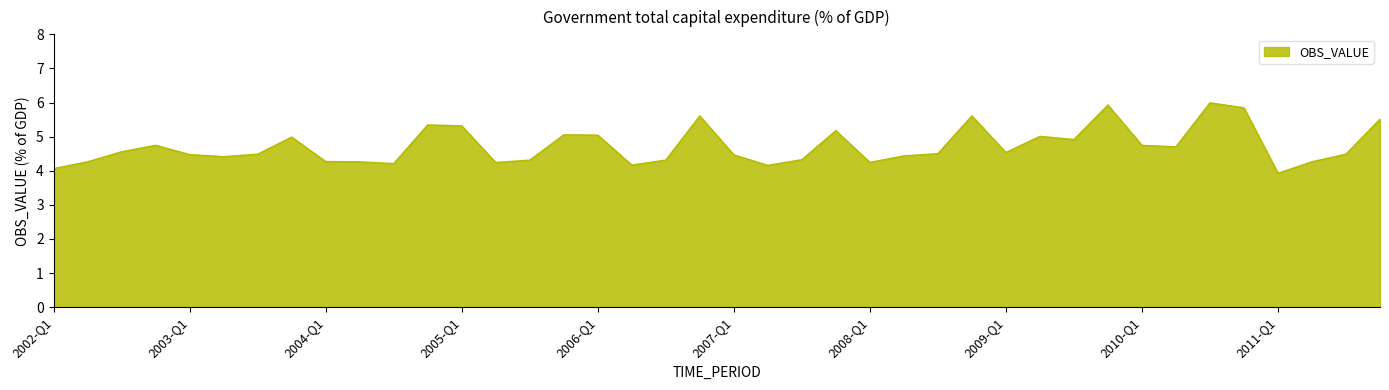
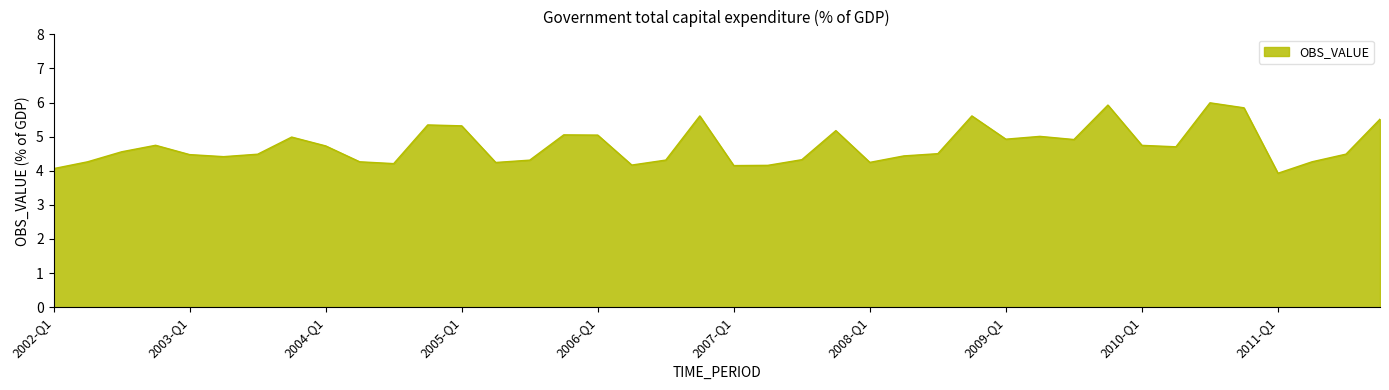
2004-Q1: 4.3 -> 4.7
2007-Q1: 4.5 -> 4.2
2009-Q1: 4.5 -> 4.9
